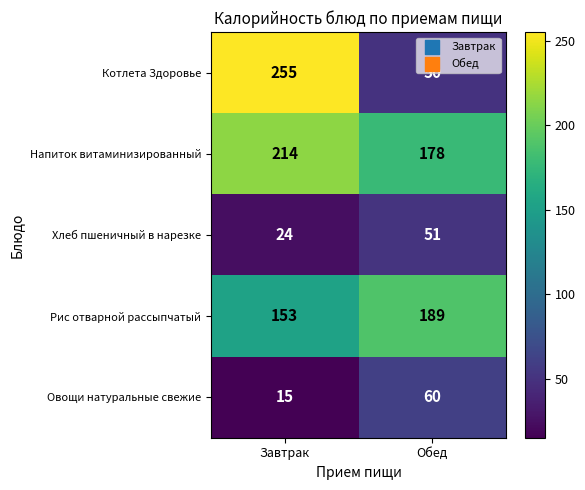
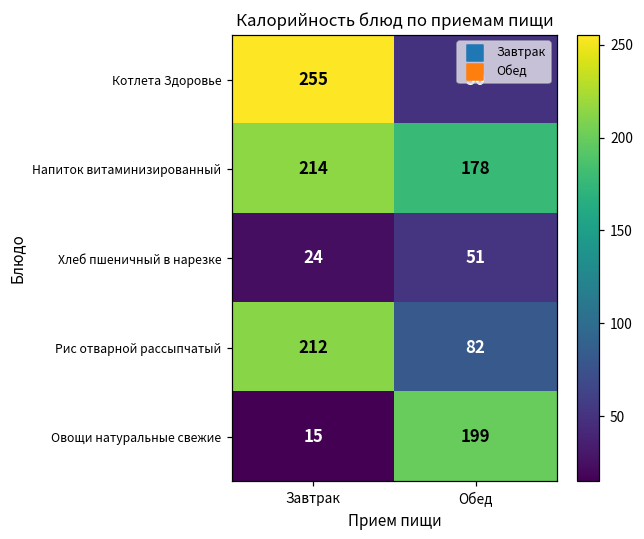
Рис отварной рассыпчатый, Завтрак: 153 -> 212
Рис отварной рассыпчатый, Обед: 189 -> 82
Овощи натуральные свежие, Обед: 60 -> 199
